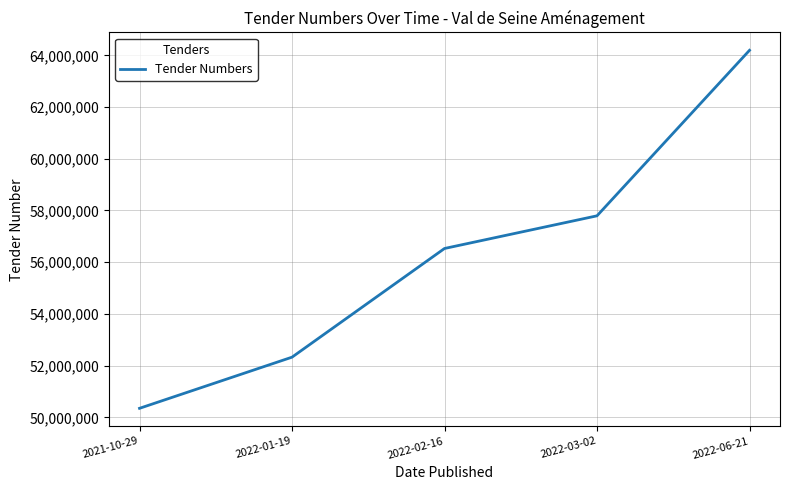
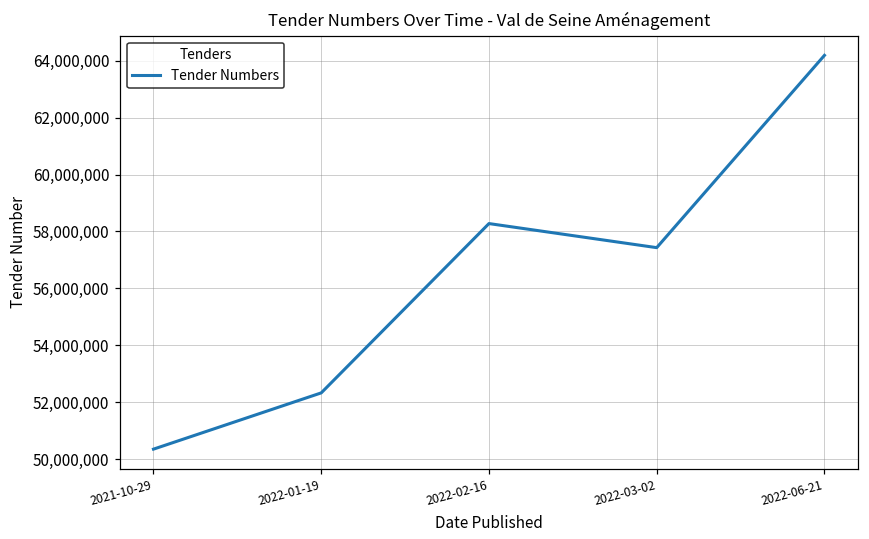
2022-02-16: 56,500,000 -> 58,300,000
2022-03-02: 57,800,000 -> 57,400,000
